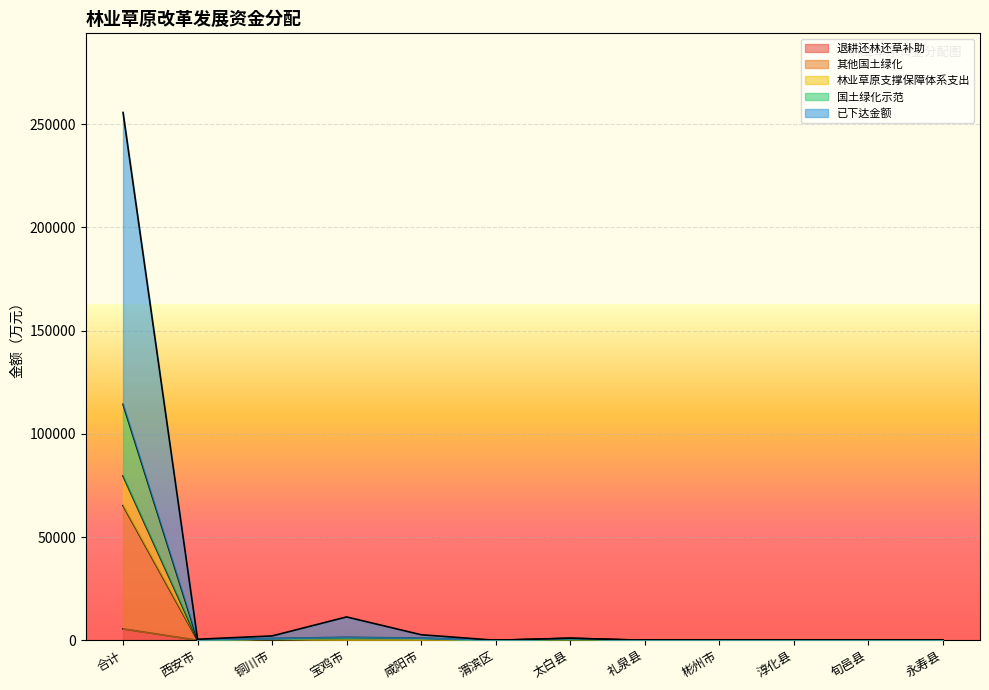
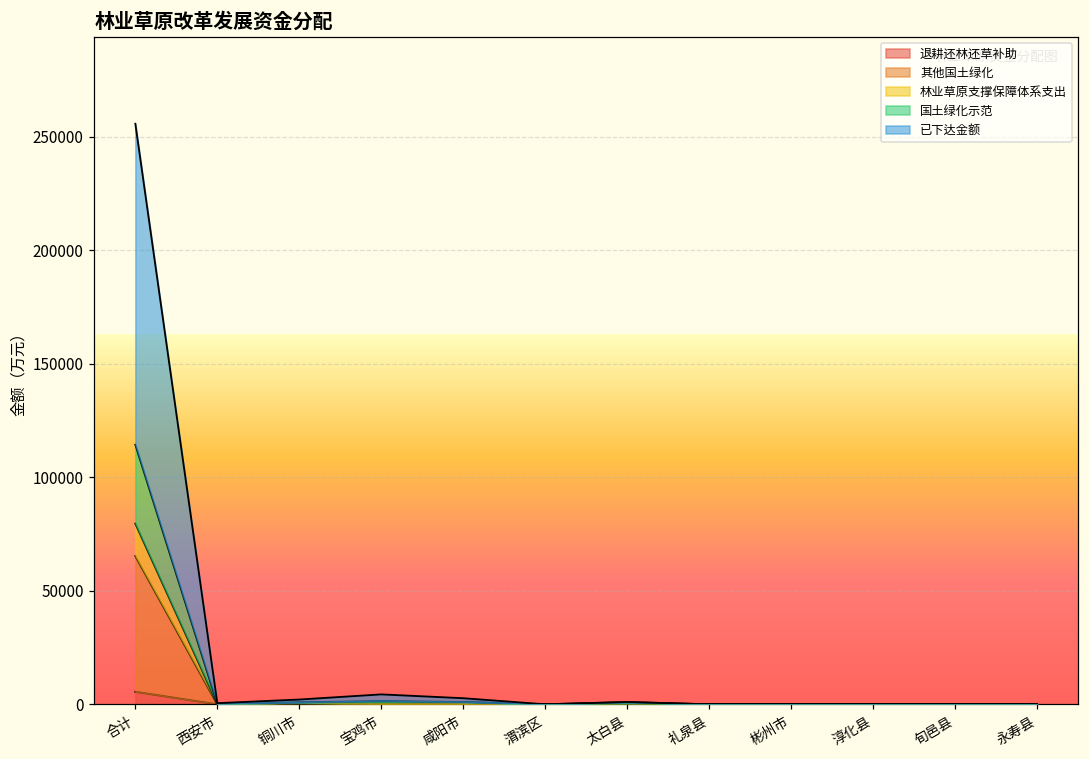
已下达金额, 宝鸡市: 10000 -> 3000
